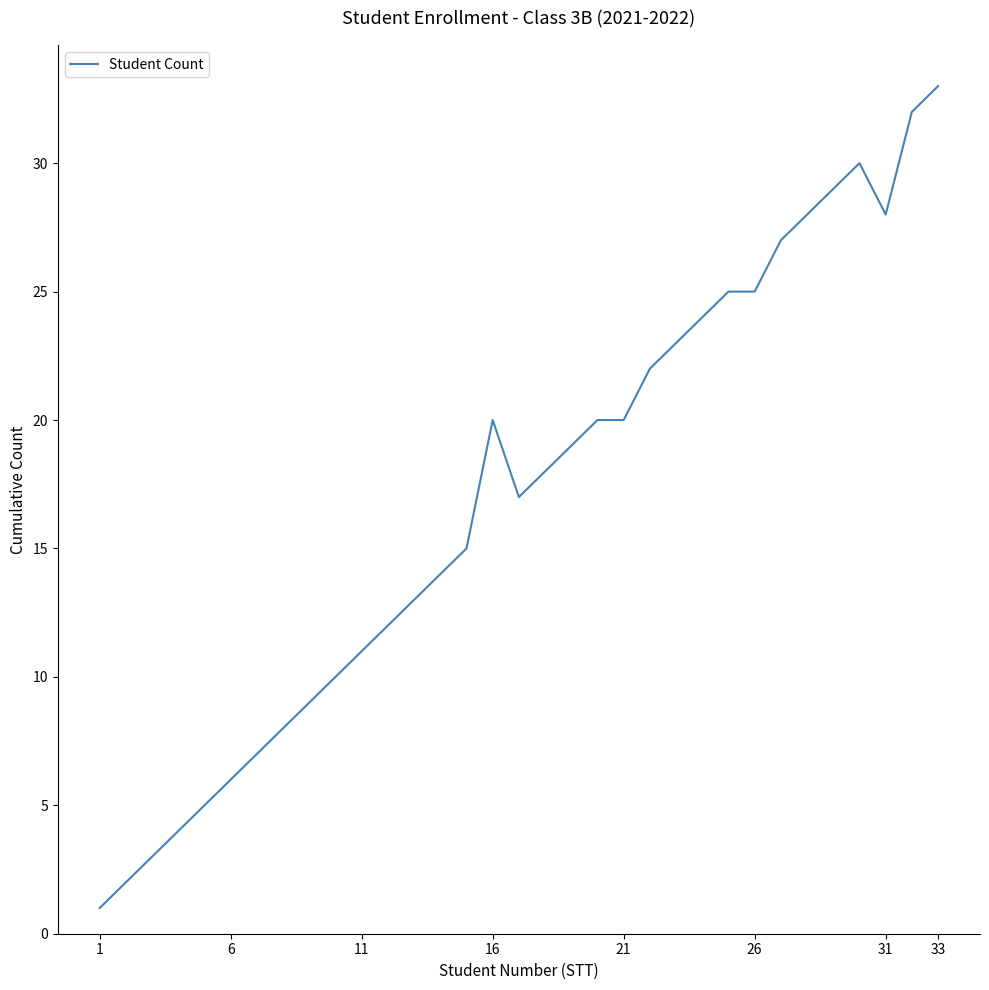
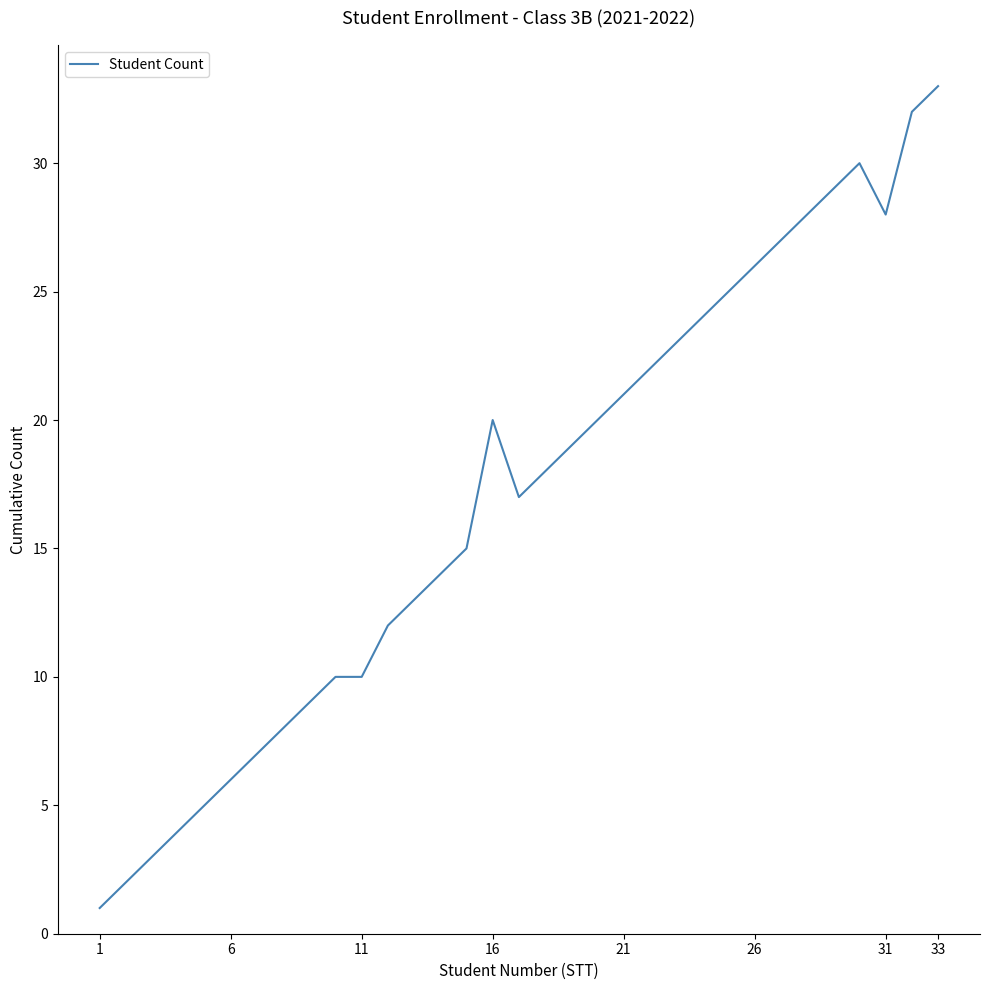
11: 11 -> 10
21: 20 -> 21
26: 25 -> 26
